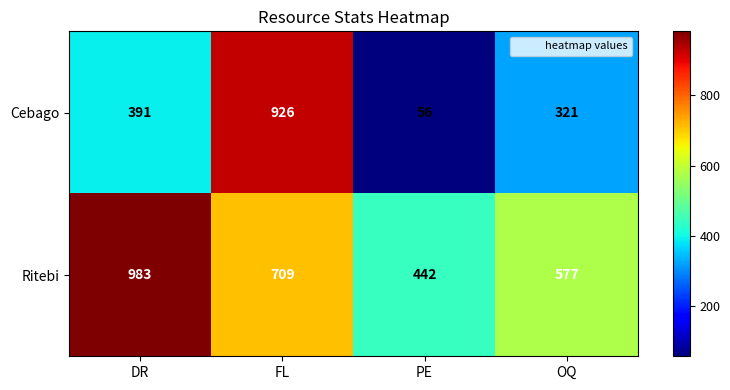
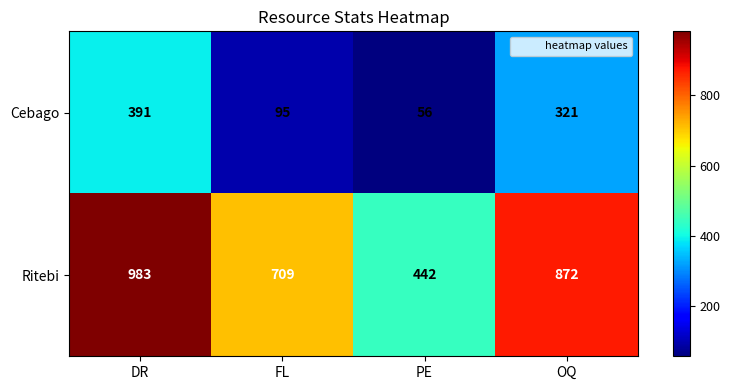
Cebago, FL: 926 -> 95
Ritebi, OQ: 577 -> 872
